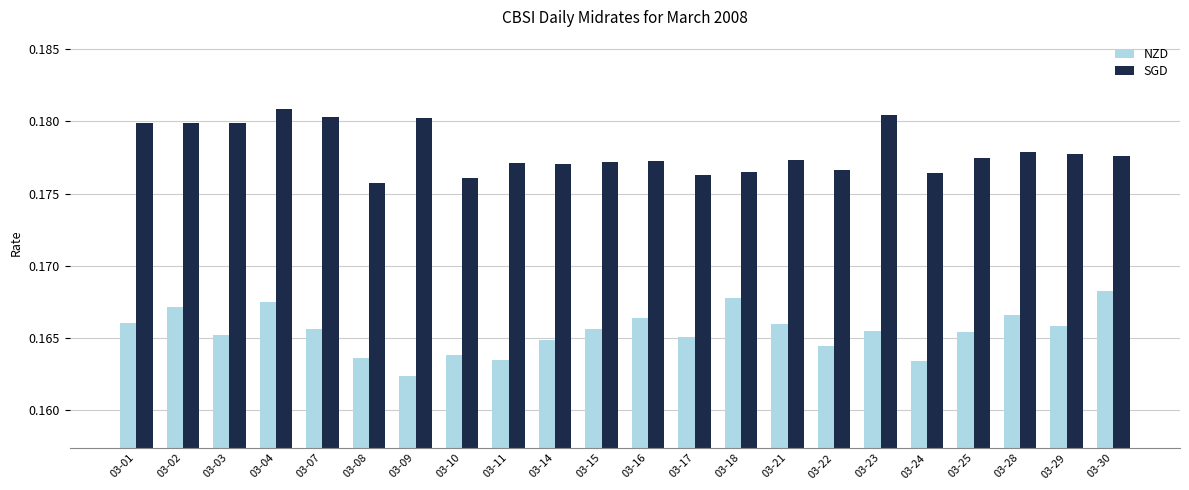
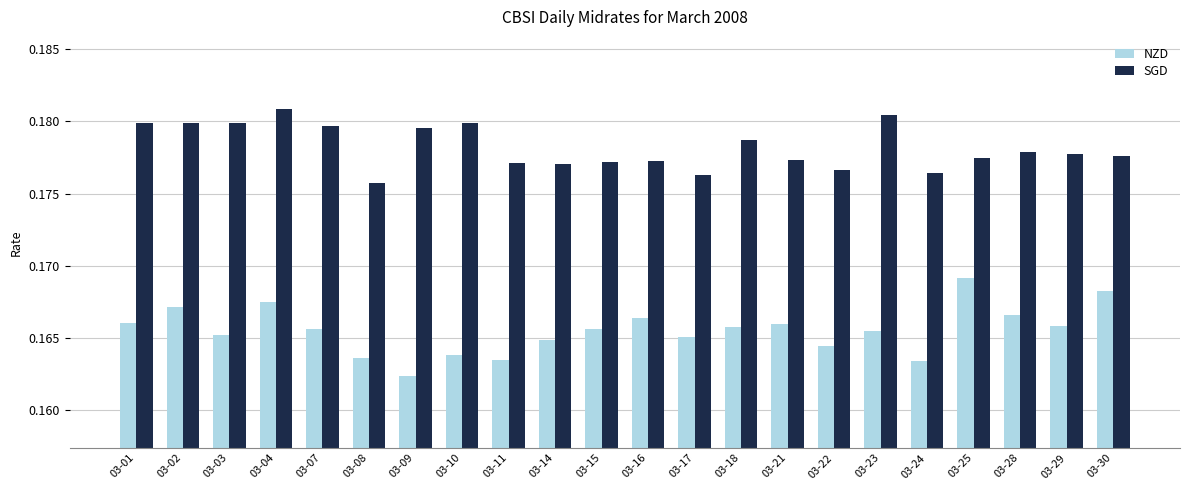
SGD, 03-07: 0.1803 -> 0.1797
SGD, 03-09: 0.1802 -> 0.1795
SGD, 03-10: 0.1761 -> 0.1799
NZD, 03-18: 0.1678 -> 0.1658
SGD, 03-18: 0.1765 -> 0.1787
NZD, 03-25: 0.1655 -> 0.1691
